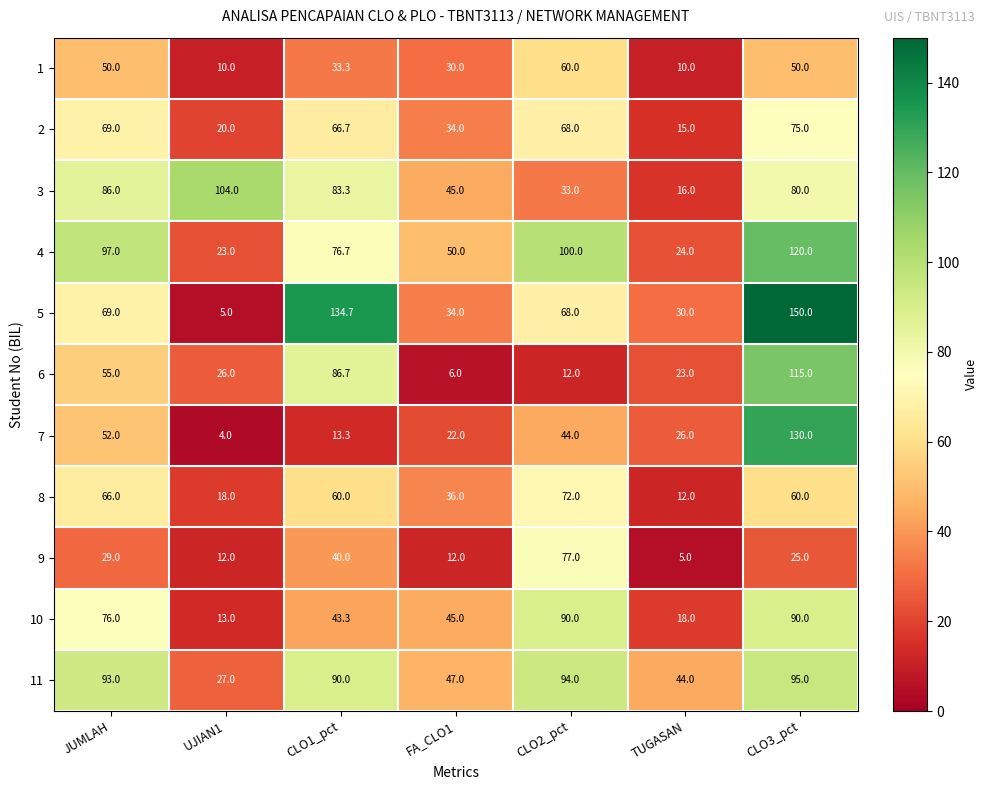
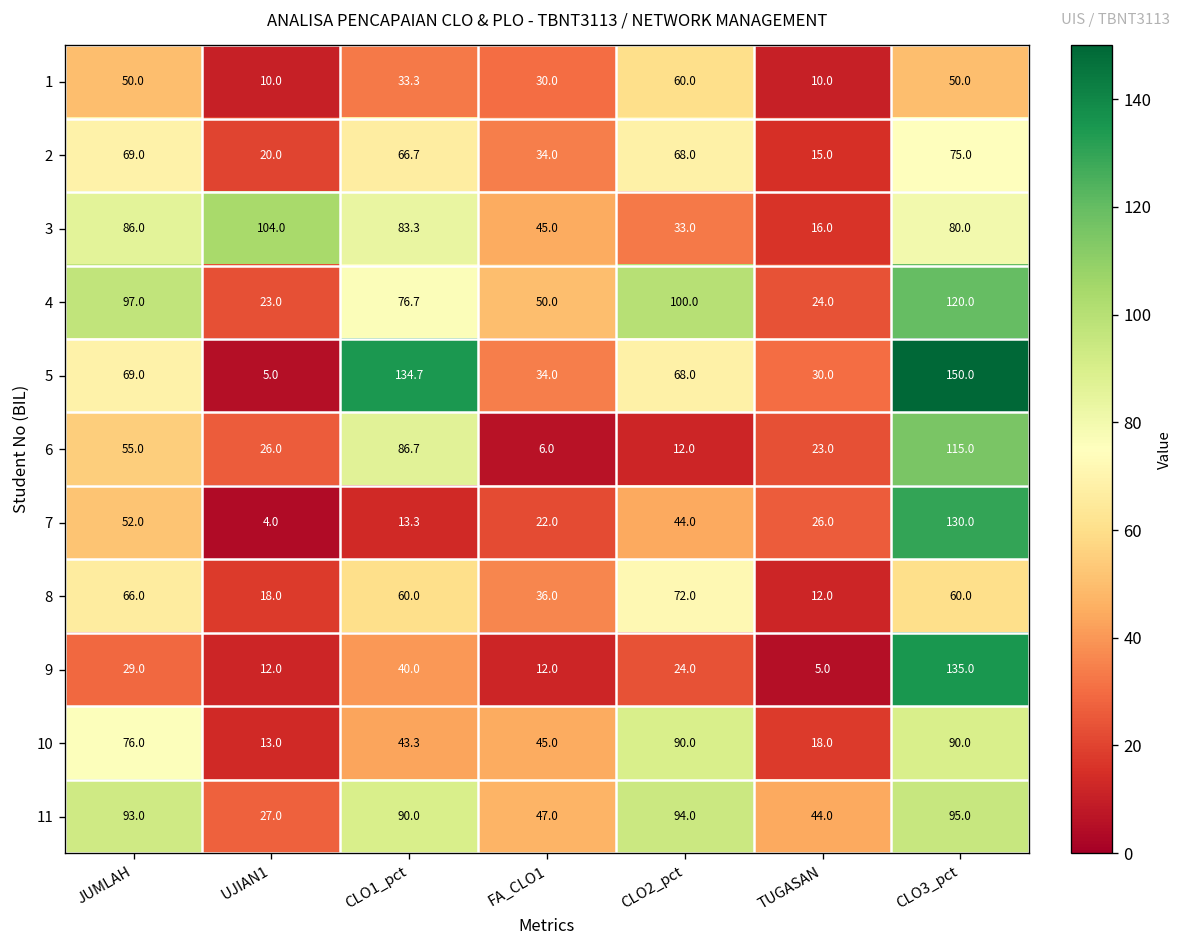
9, CLO2_pct: 77.0 -> 24.0
9, CLO3_pct: 25.0 -> 135.0
